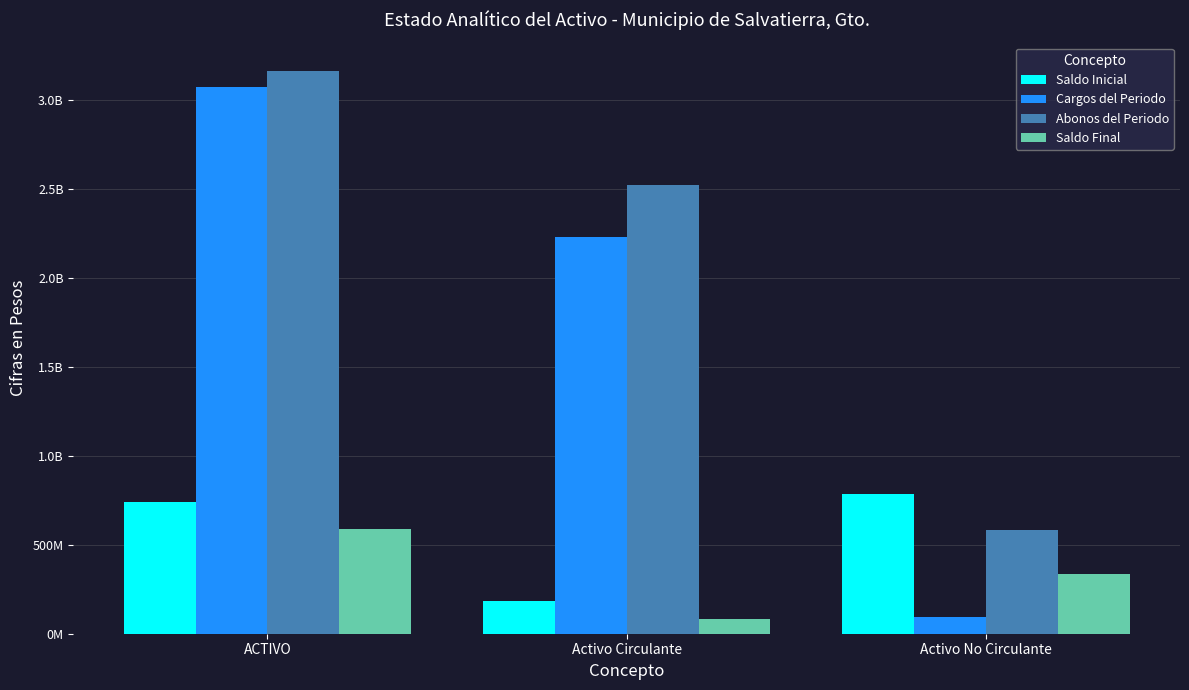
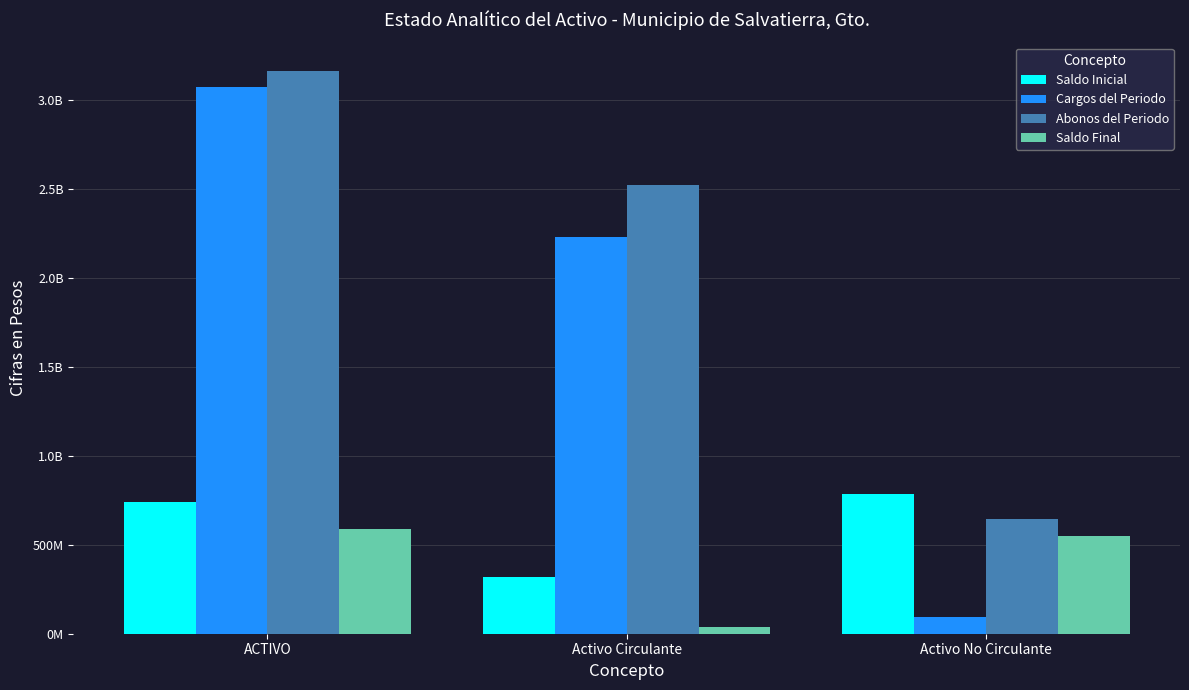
Saldo Inicial, Activo Circulante: 190000000 -> 320000000
Saldo Final, Activo Circulante: 80000000 -> 40000000
Abonos del Periodo, Activo No Circulante: 580000000 -> 640000000
Saldo Final, Activo No Circulante: 330000000 -> 550000000
